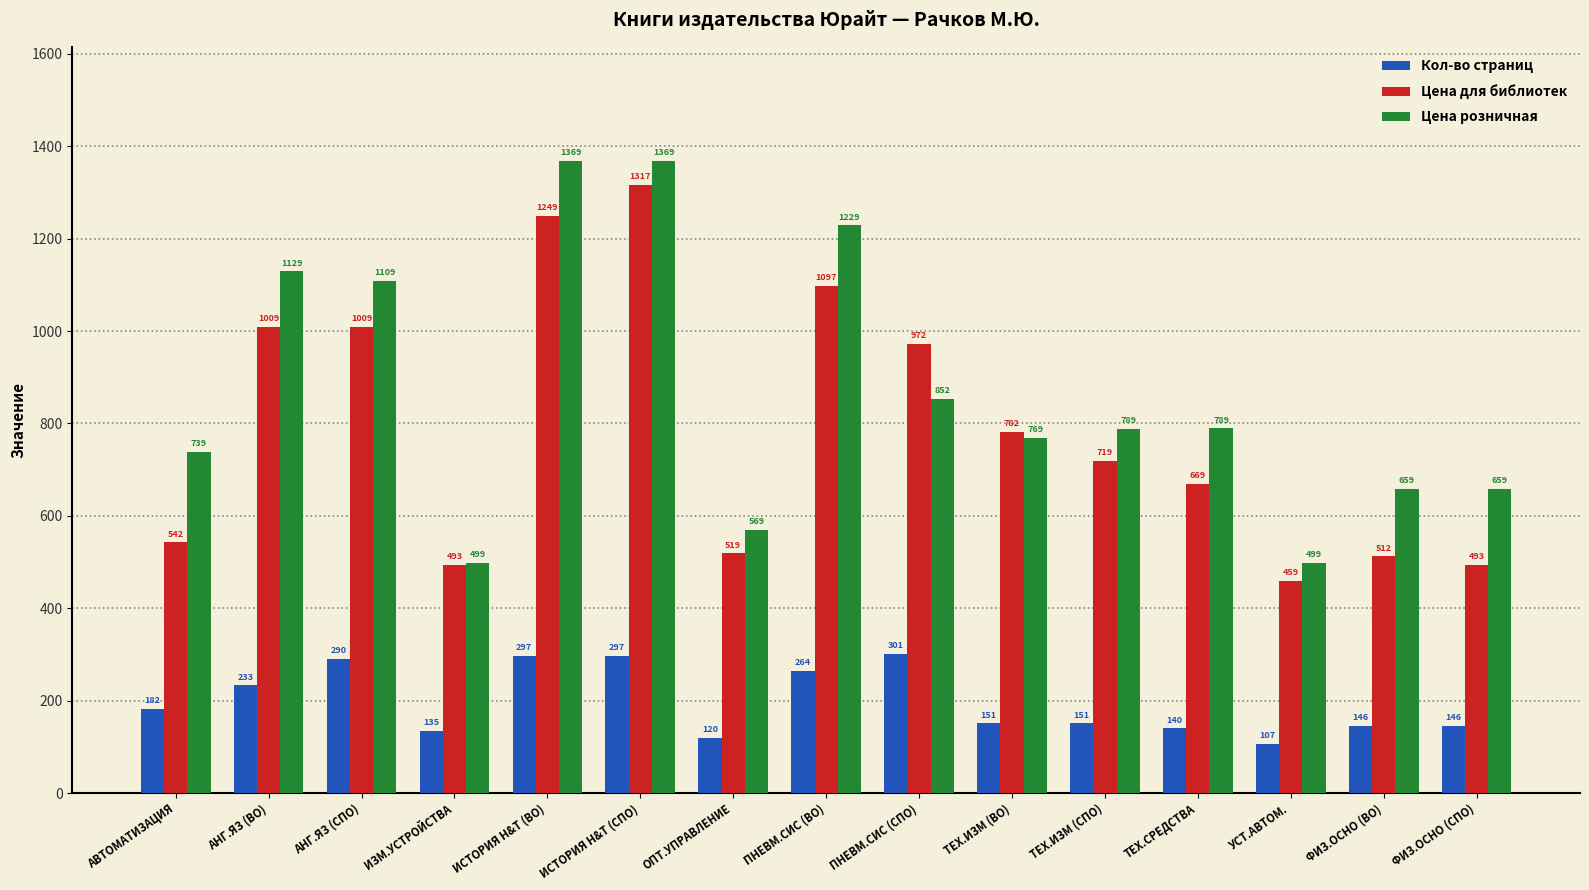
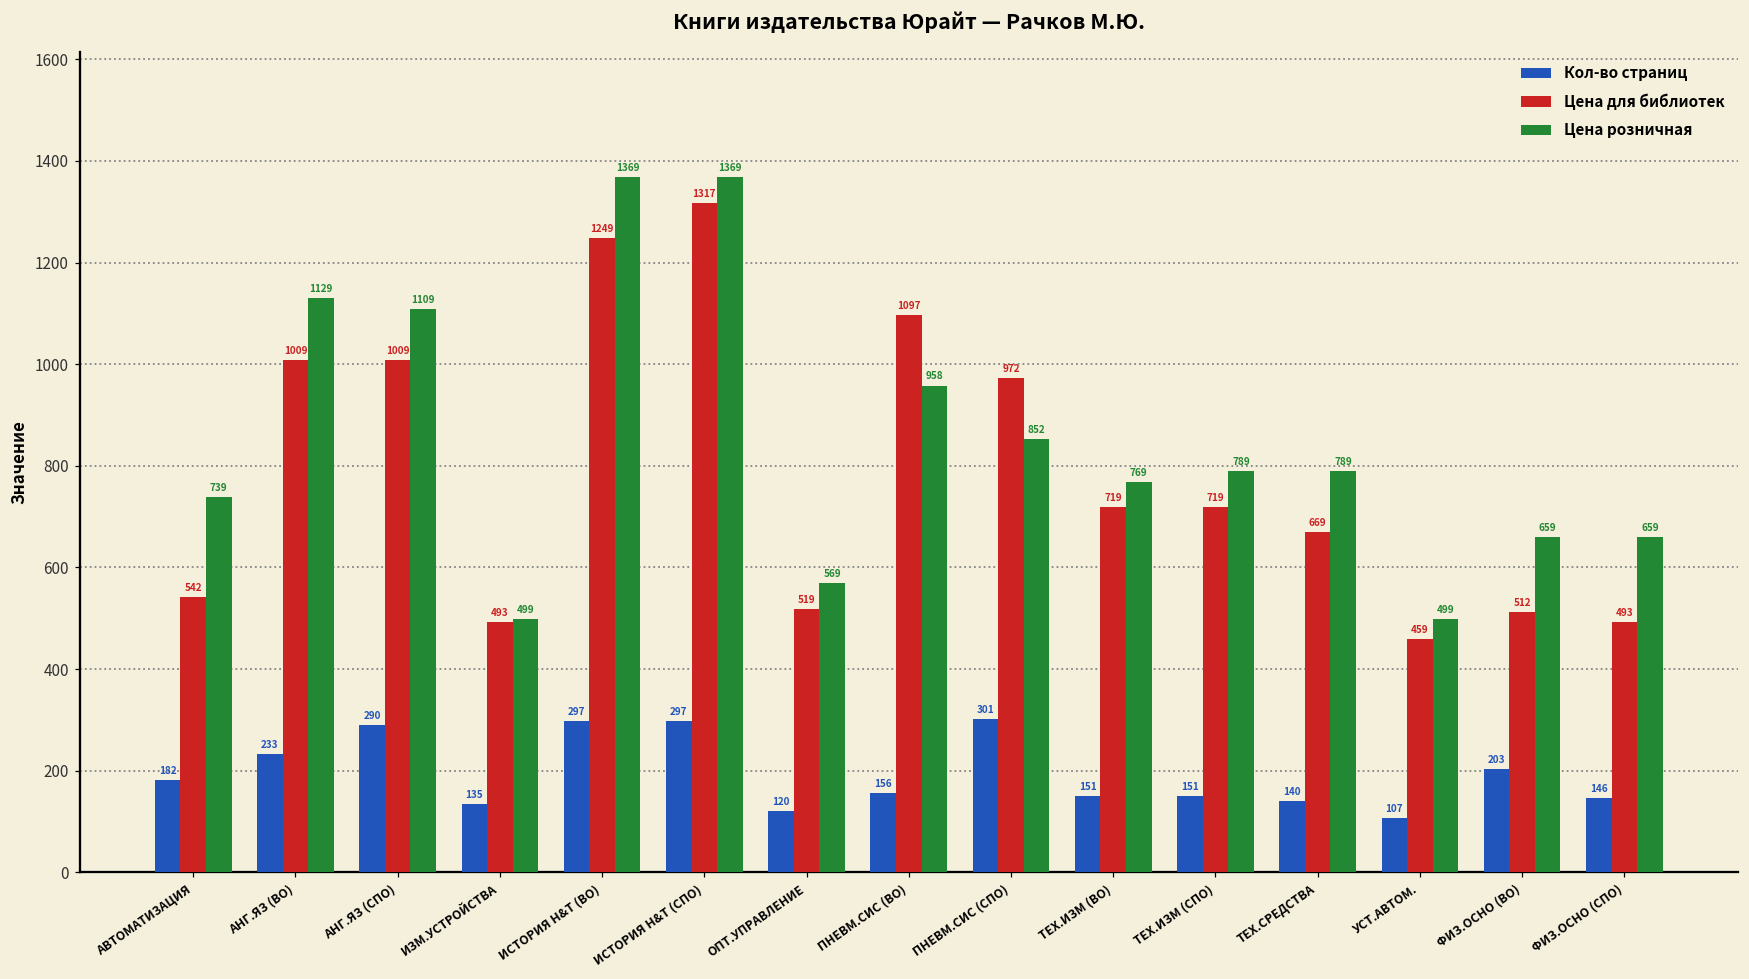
Кол-во страниц, ПНЕВМ.СИС (ВО): 264 -> 156
Цена розничная, ПНЕВМ.СИС (ВО): 1229 -> 958
Цена для библиотек, ТЕХ.ИЗМ (ВО): 782 -> 719
Кол-во страниц, ФИЗ.ОСНО (ВО): 146 -> 203
